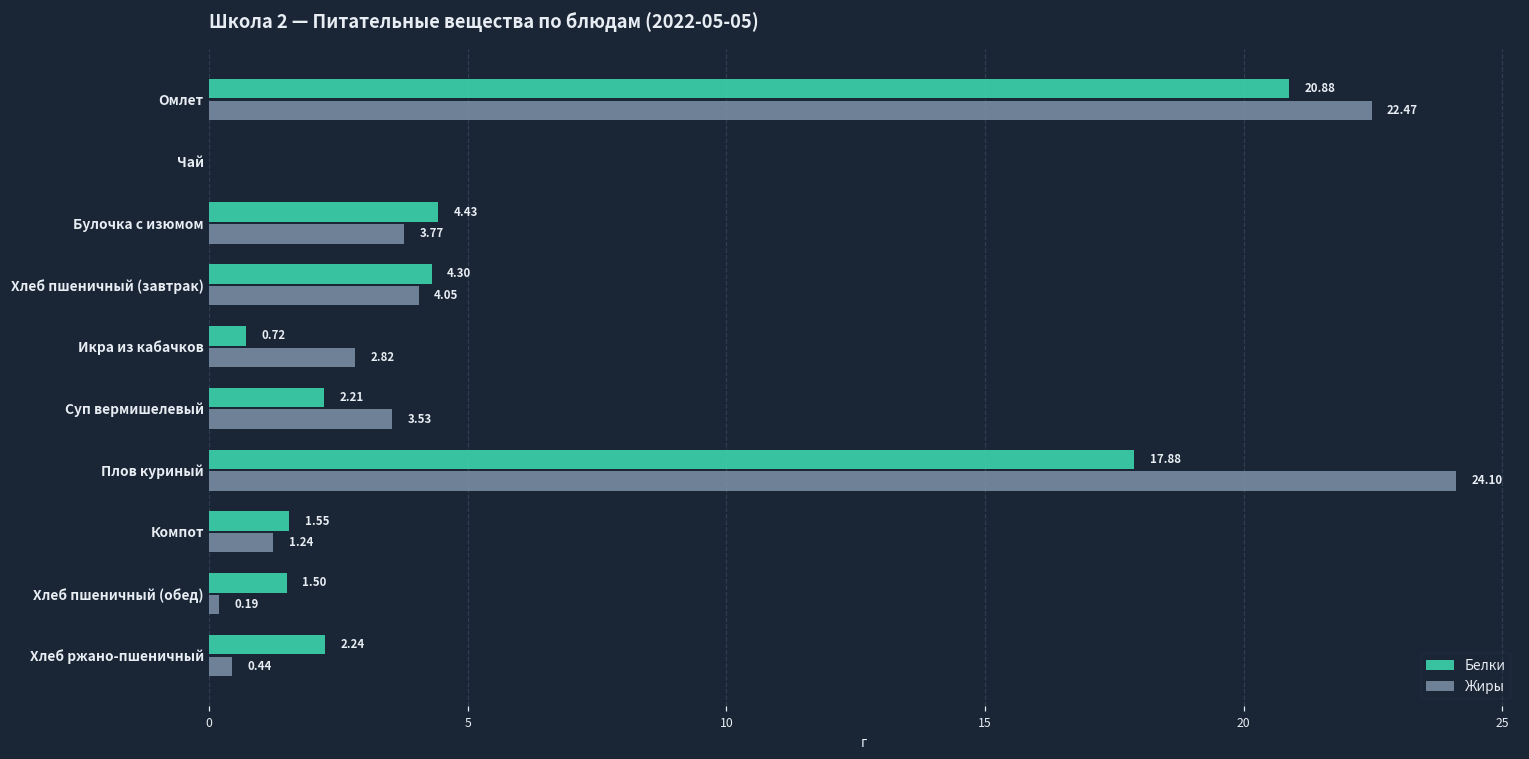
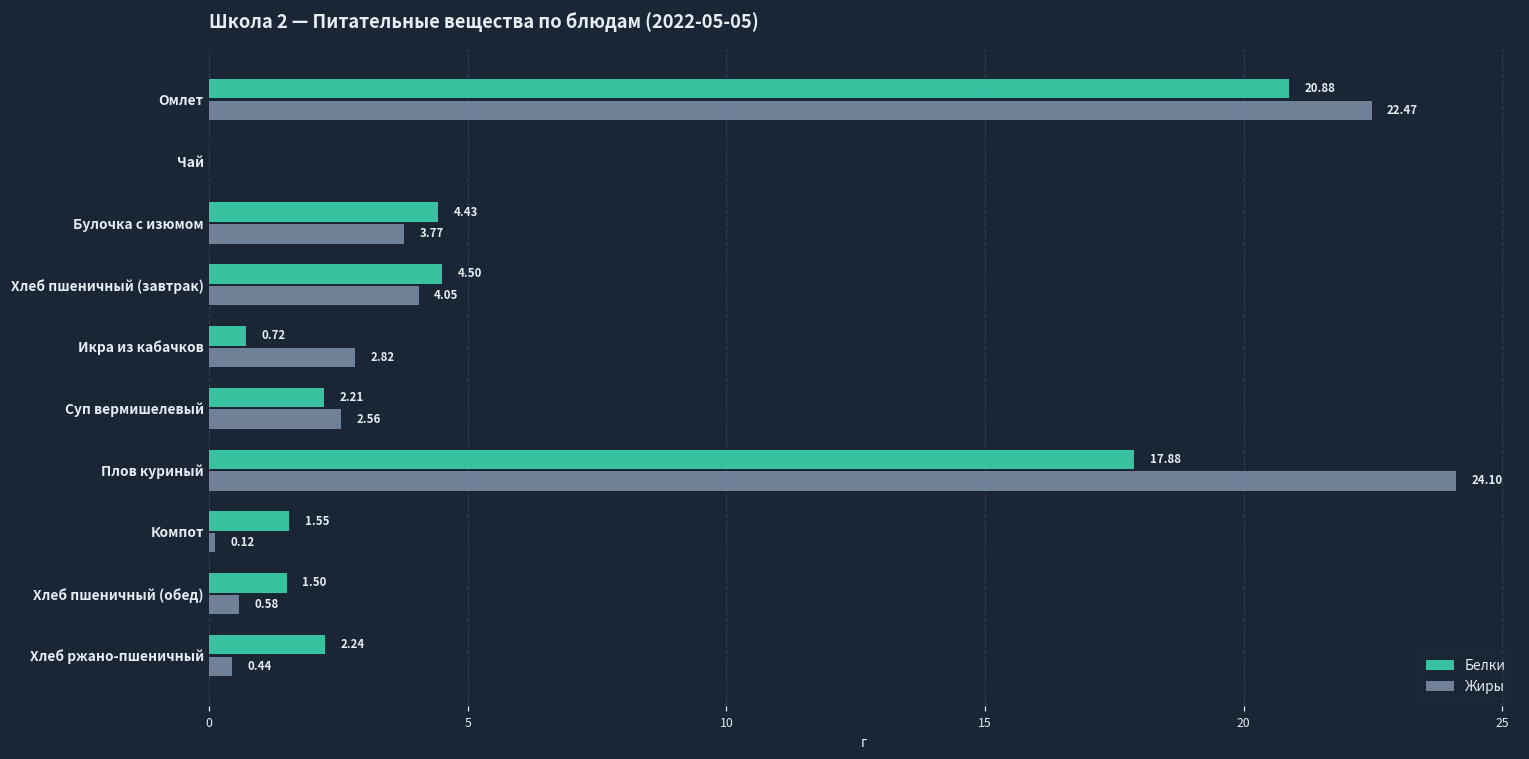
Белки, Хлеб пшеничный (завтрак): 4.30 -> 4.50
Жиры, Суп вермишелевый: 3.53 -> 2.56
Жиры, Компот: 1.24 -> 0.12
Жиры, Хлеб пшеничный (обед): 0.19 -> 0.58
